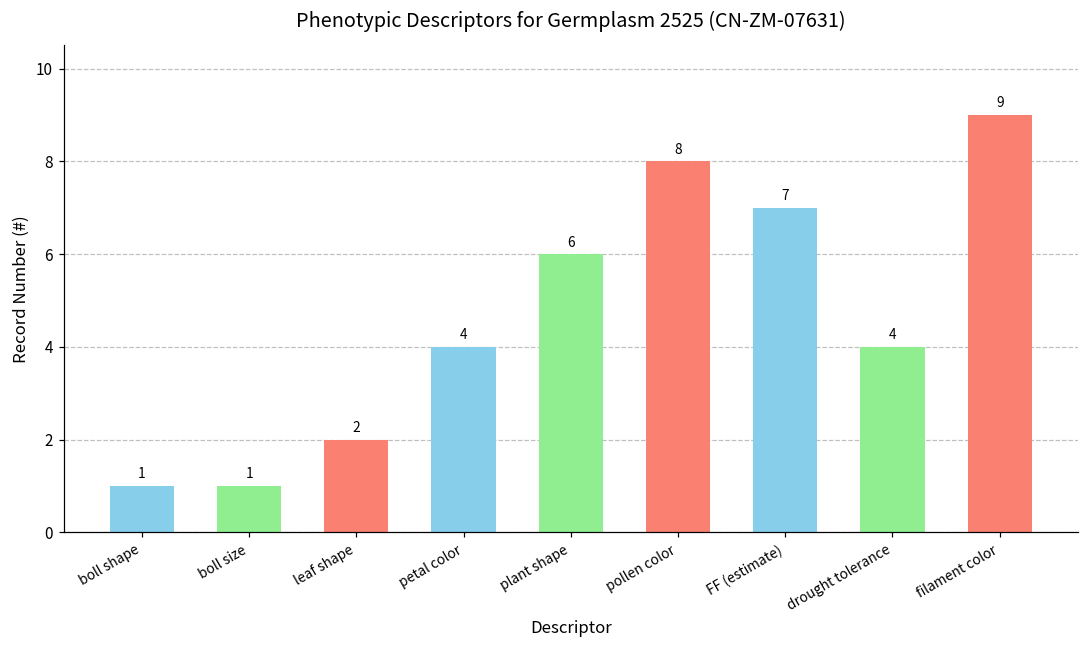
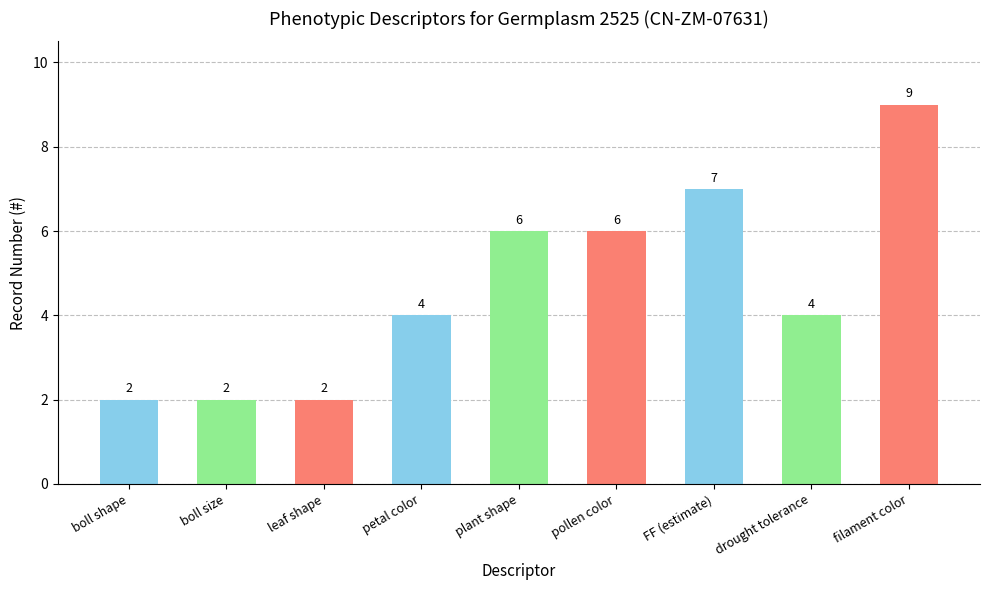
boll shape: 1 -> 2
boll size: 1 -> 2
pollen color: 8 -> 6
